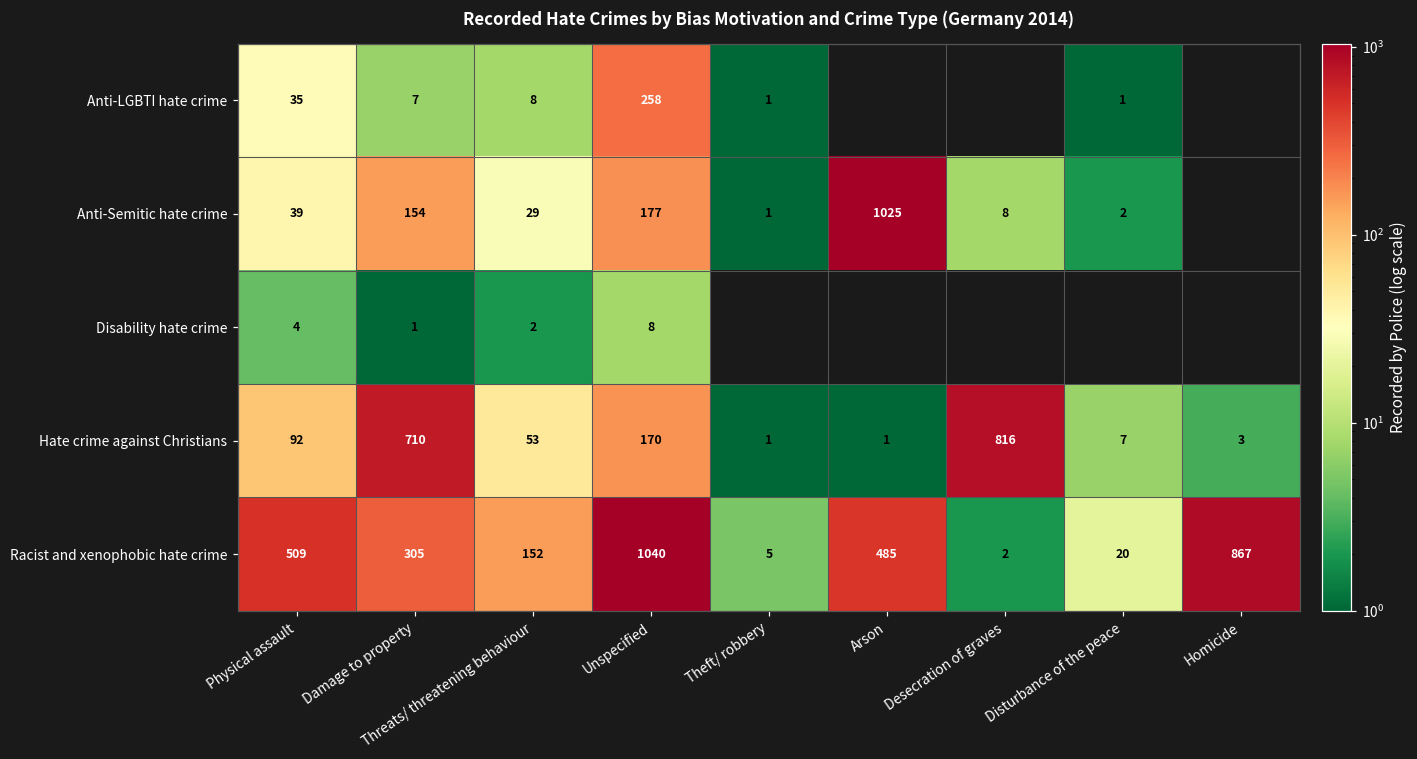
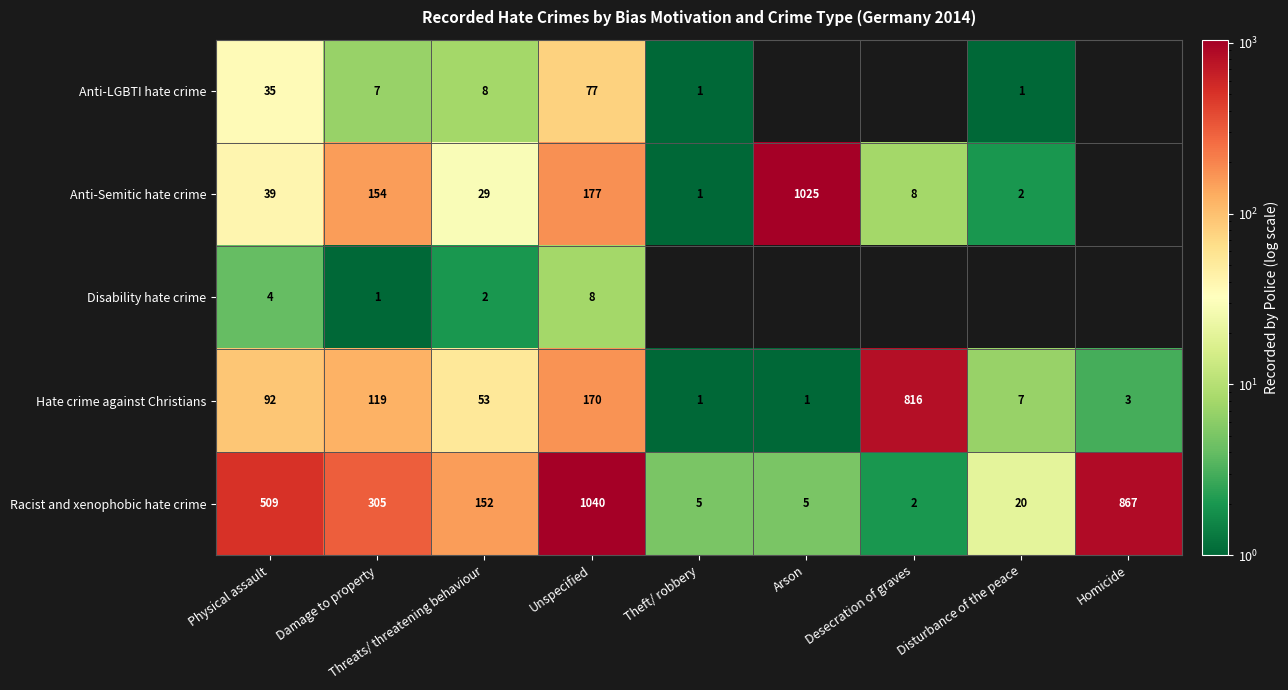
Anti-LGBTI hate crime, Unspecified: 258 -> 77
Hate crime against Christians, Damage to property: 710 -> 119
Racist and xenophobic hate crime, Arson: 485 -> 5
